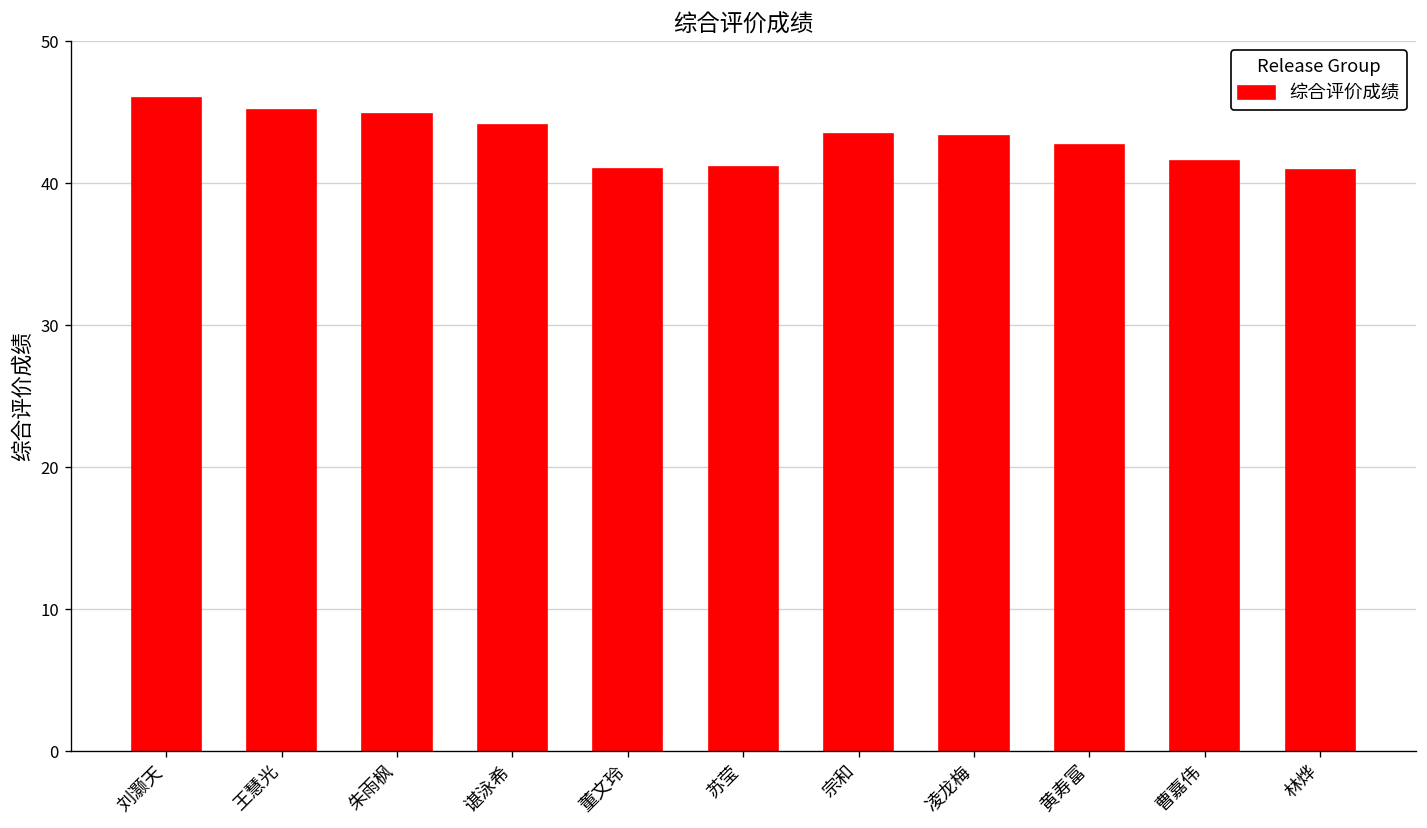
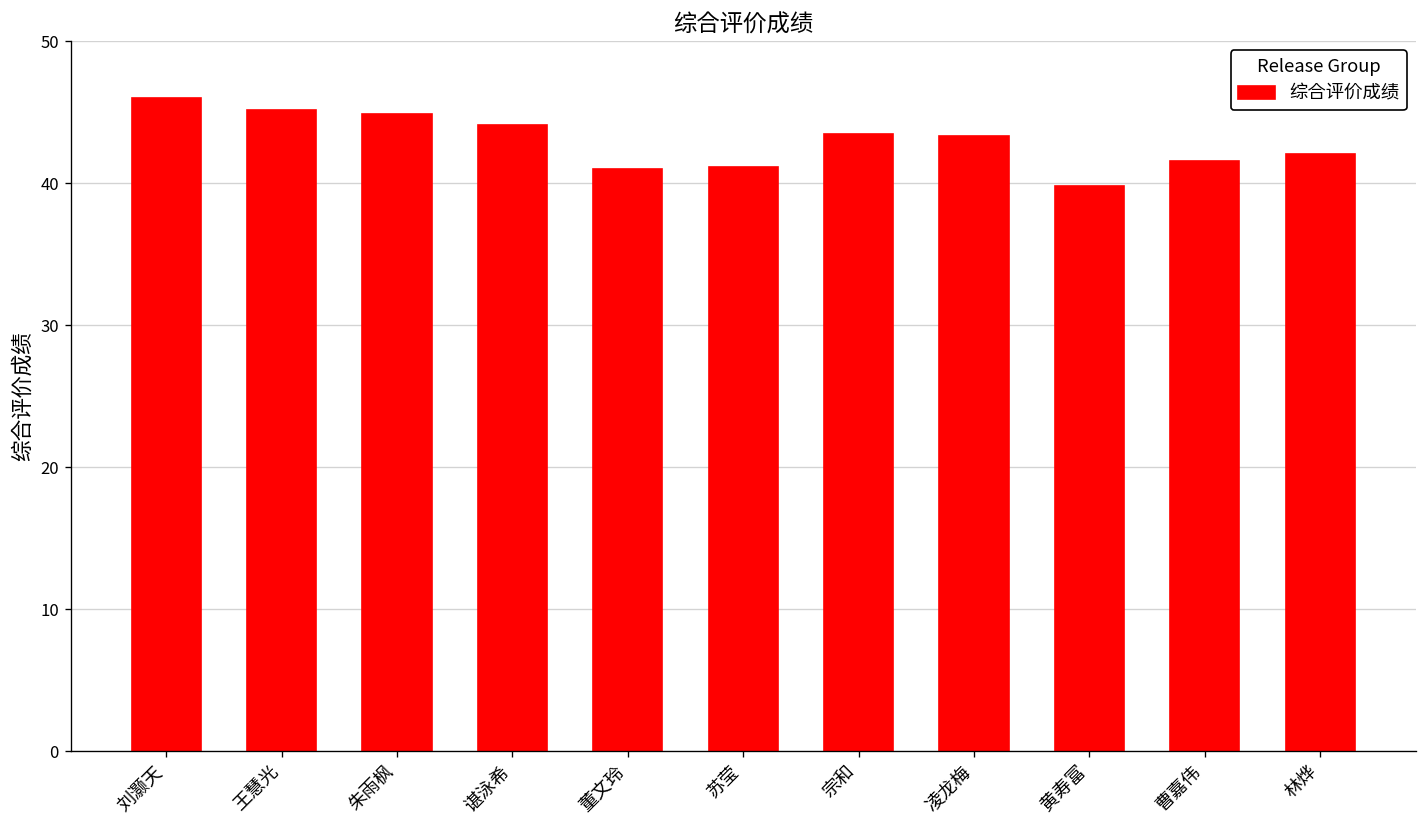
黄寿富: 42.7 -> 39.8
林烨: 40.9 -> 42.0
